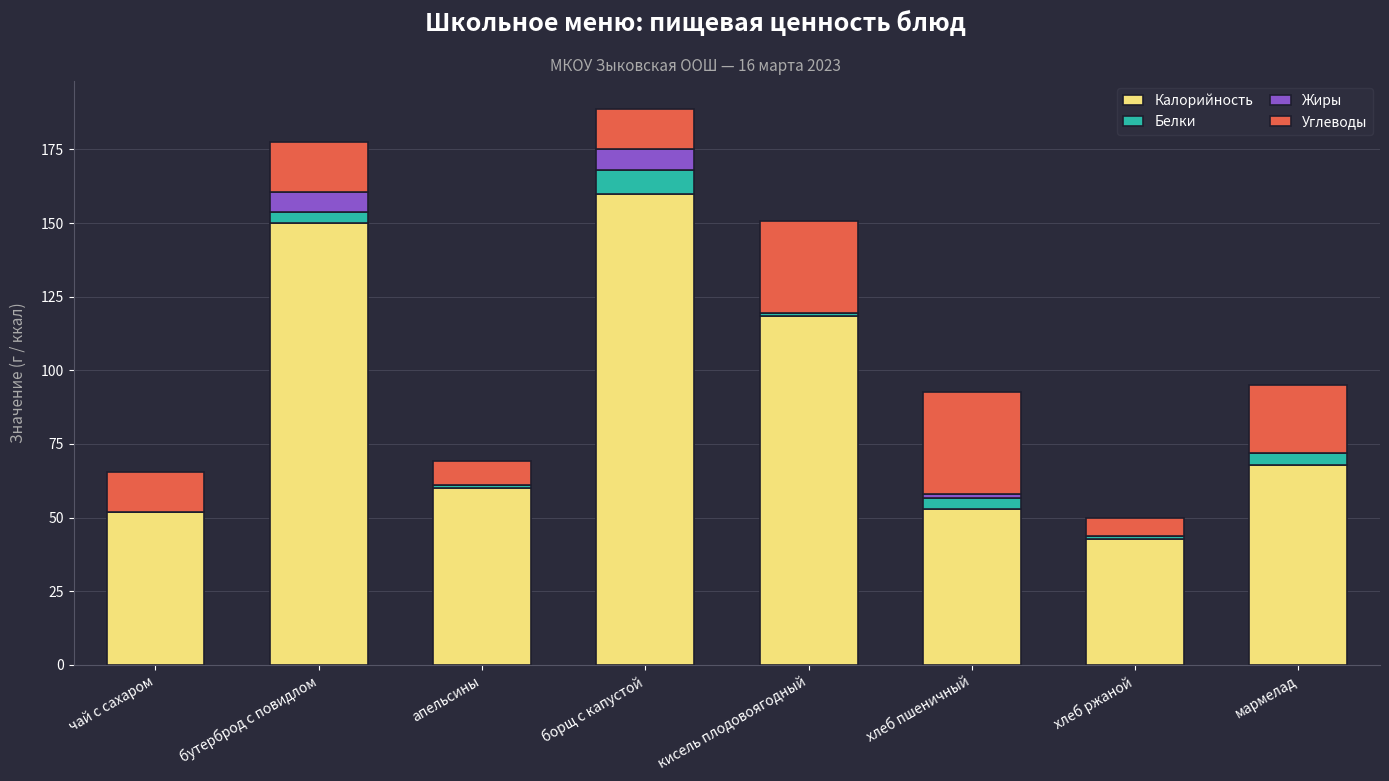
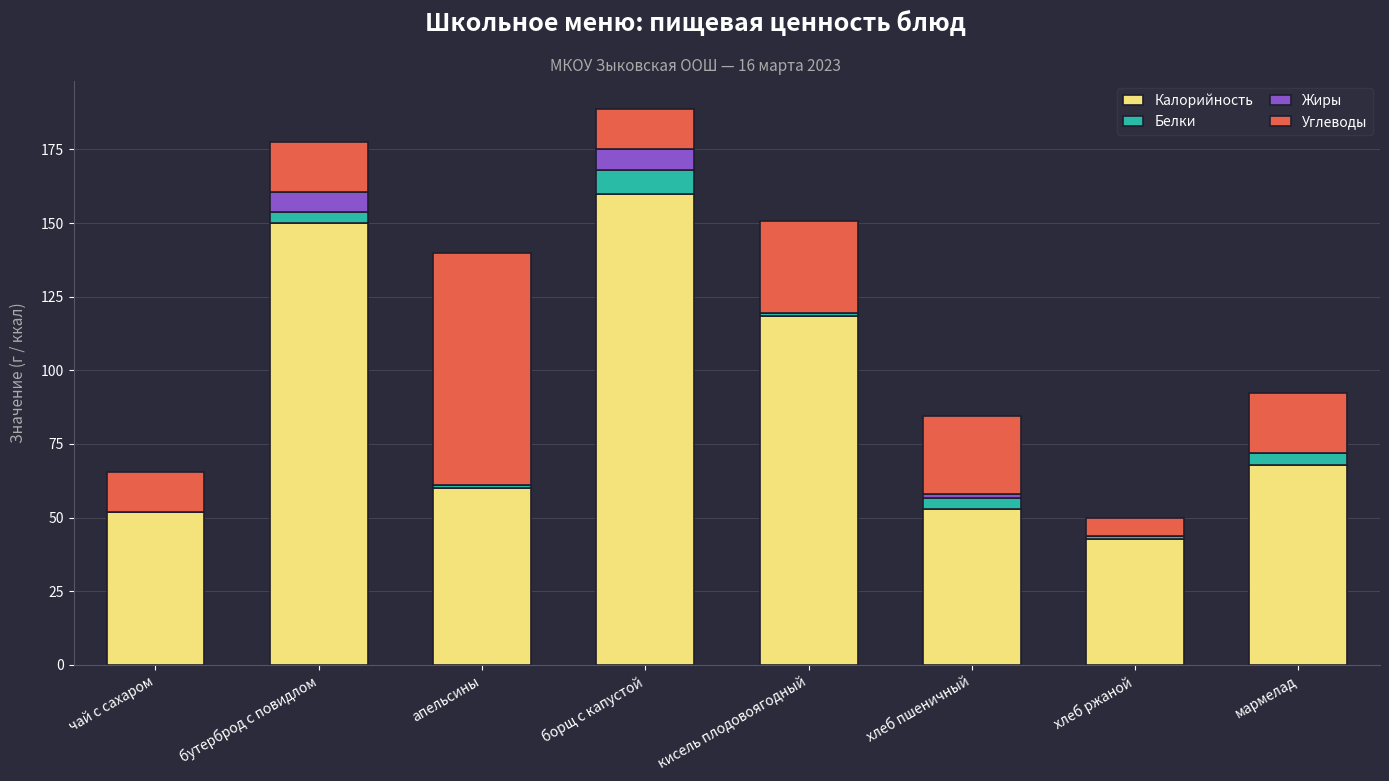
Углеводы, апельсины: 8 -> 79
Углеводы, хлеб пшеничный: 35 -> 27
Углеводы, мармелад: 23 -> 20
